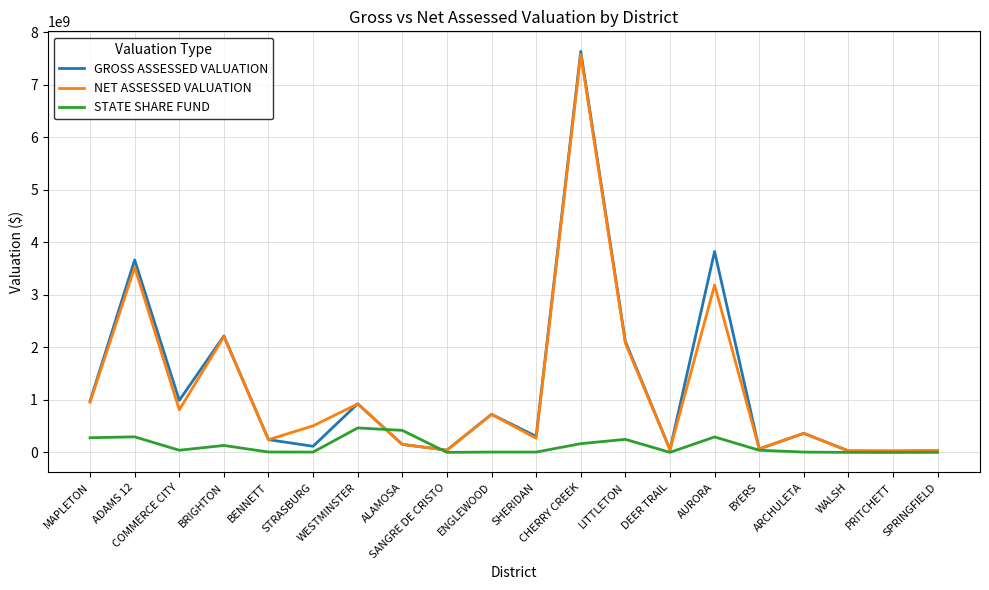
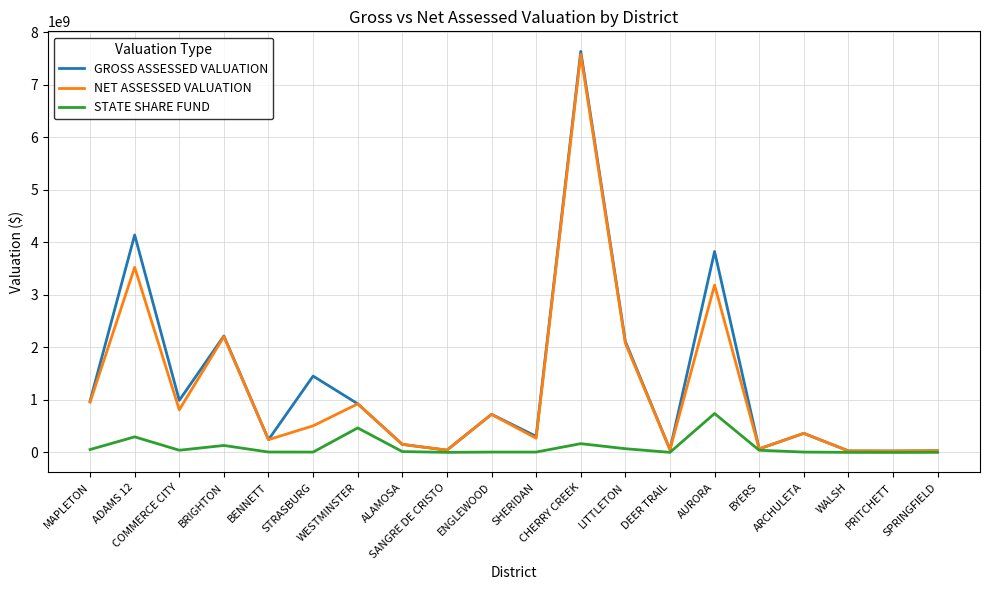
STATE SHARE FUND, MAPLETON: 300000000 -> 100000000
GROSS ASSESSED VALUATION, ADAMS 12: 3700000000 -> 4100000000
GROSS ASSESSED VALUATION, STRASBURG: 100000000 -> 1500000000
STATE SHARE FUND, ALAMOSA: 400000000 -> 0
STATE SHARE FUND, LITTLETON: 200000000 -> 100000000
STATE SHARE FUND, AURORA: 300000000 -> 700000000
